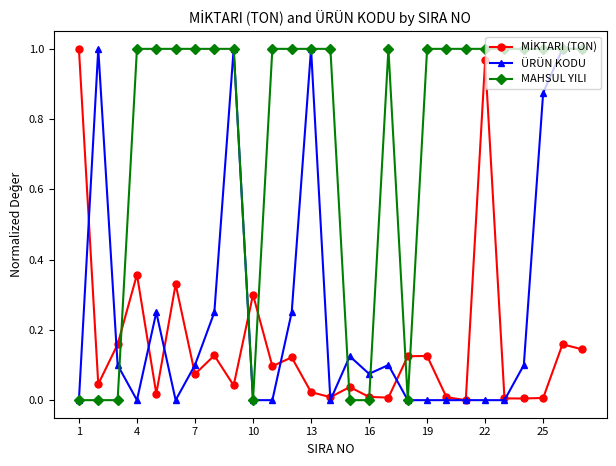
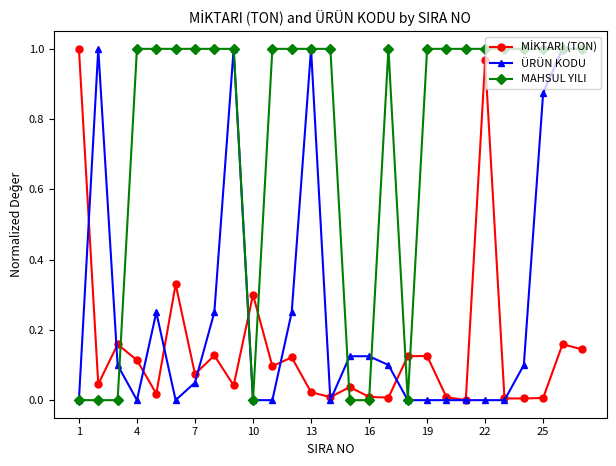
MİKTARI (TON), 4: 0.36 -> 0.11
ÜRÜN KODU, 7: 0.10 -> 0.05
ÜRÜN KODU, 16: 0.08 -> 0.13
